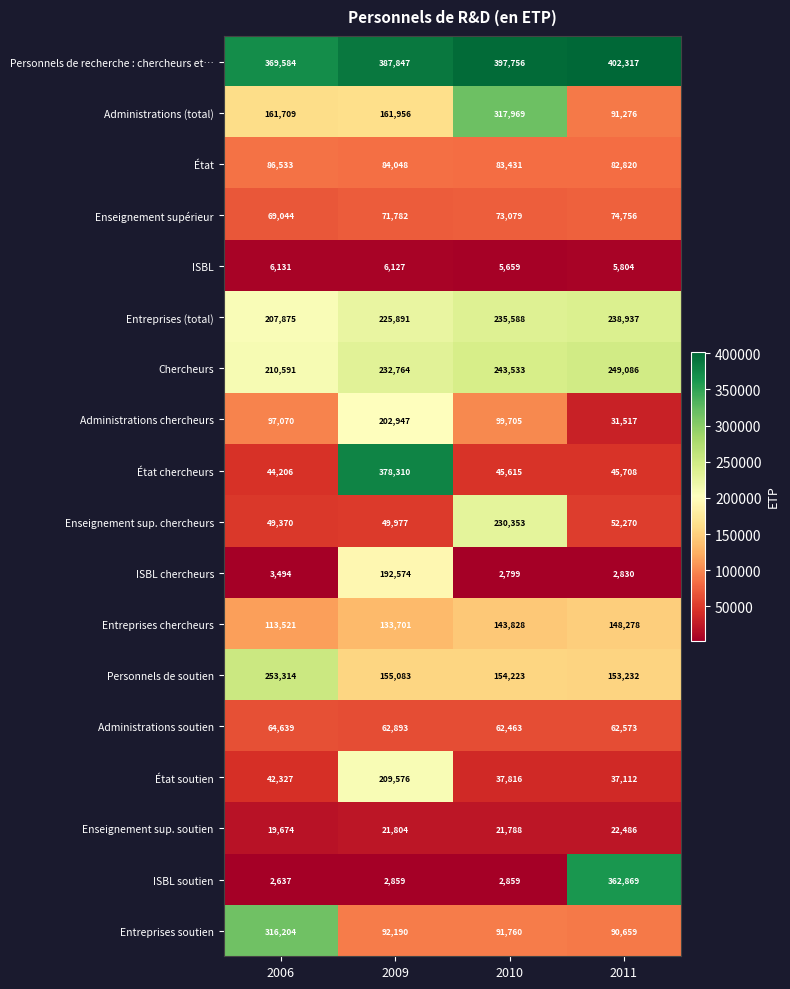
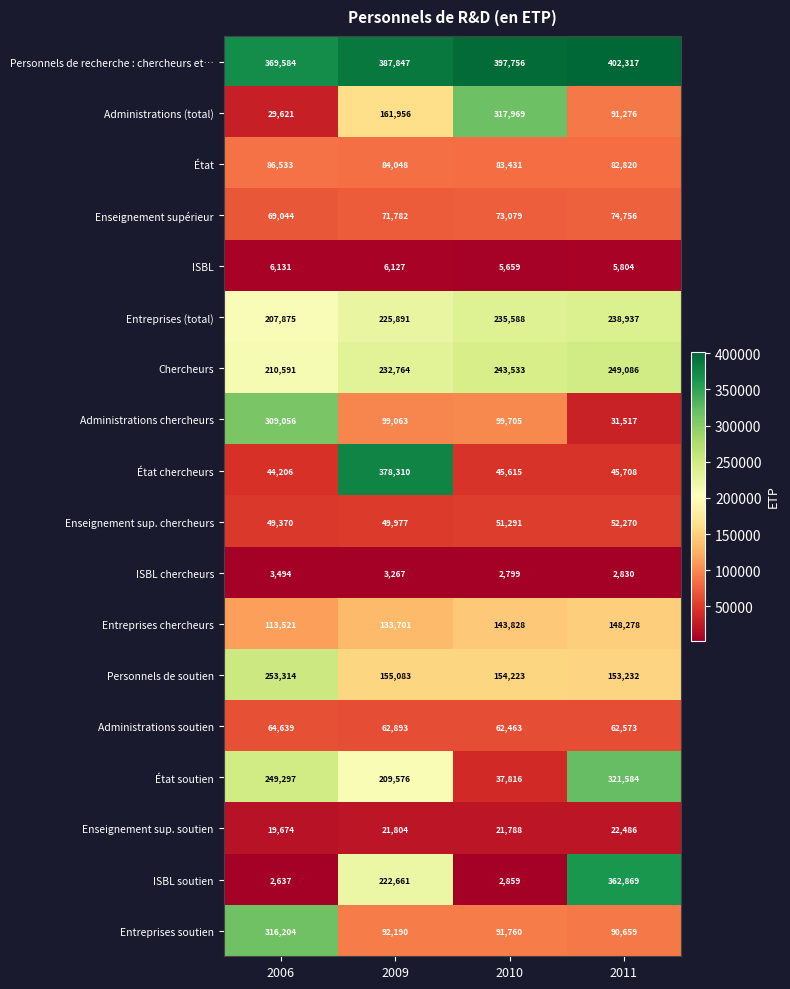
Administrations (total), 2006: 161,709 -> 29,621
Administrations chercheurs, 2006: 97,070 -> 309,056
Administrations chercheurs, 2009: 202,947 -> 99,063
Enseignement sup. chercheurs, 2010: 230,353 -> 51,291
ISBL chercheurs, 2009: 192,574 -> 3,267
État soutien, 2006: 42,327 -> 249,297
État soutien, 2011: 37,112 -> 321,584
ISBL soutien, 2009: 2,859 -> 222,661
